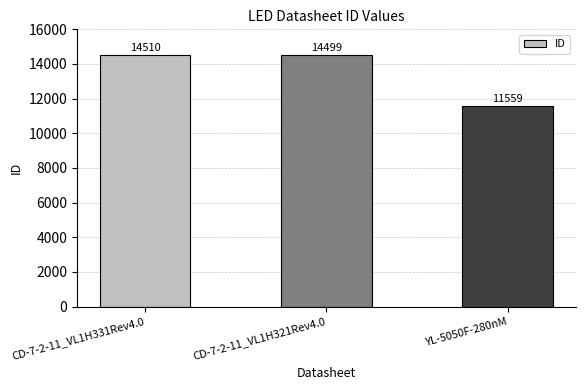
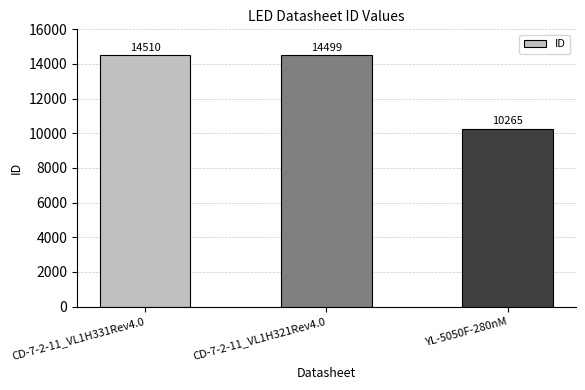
YL-5050F-280nM: 11559 -> 10265
